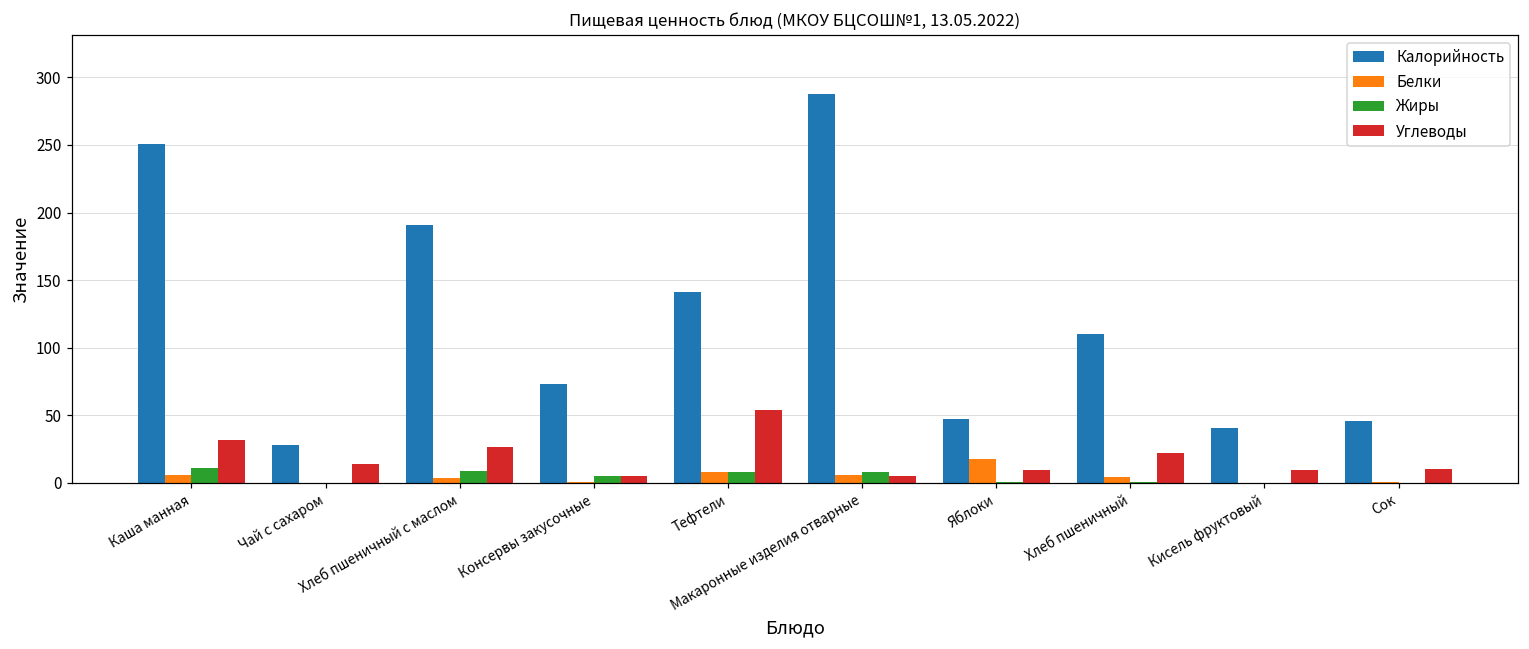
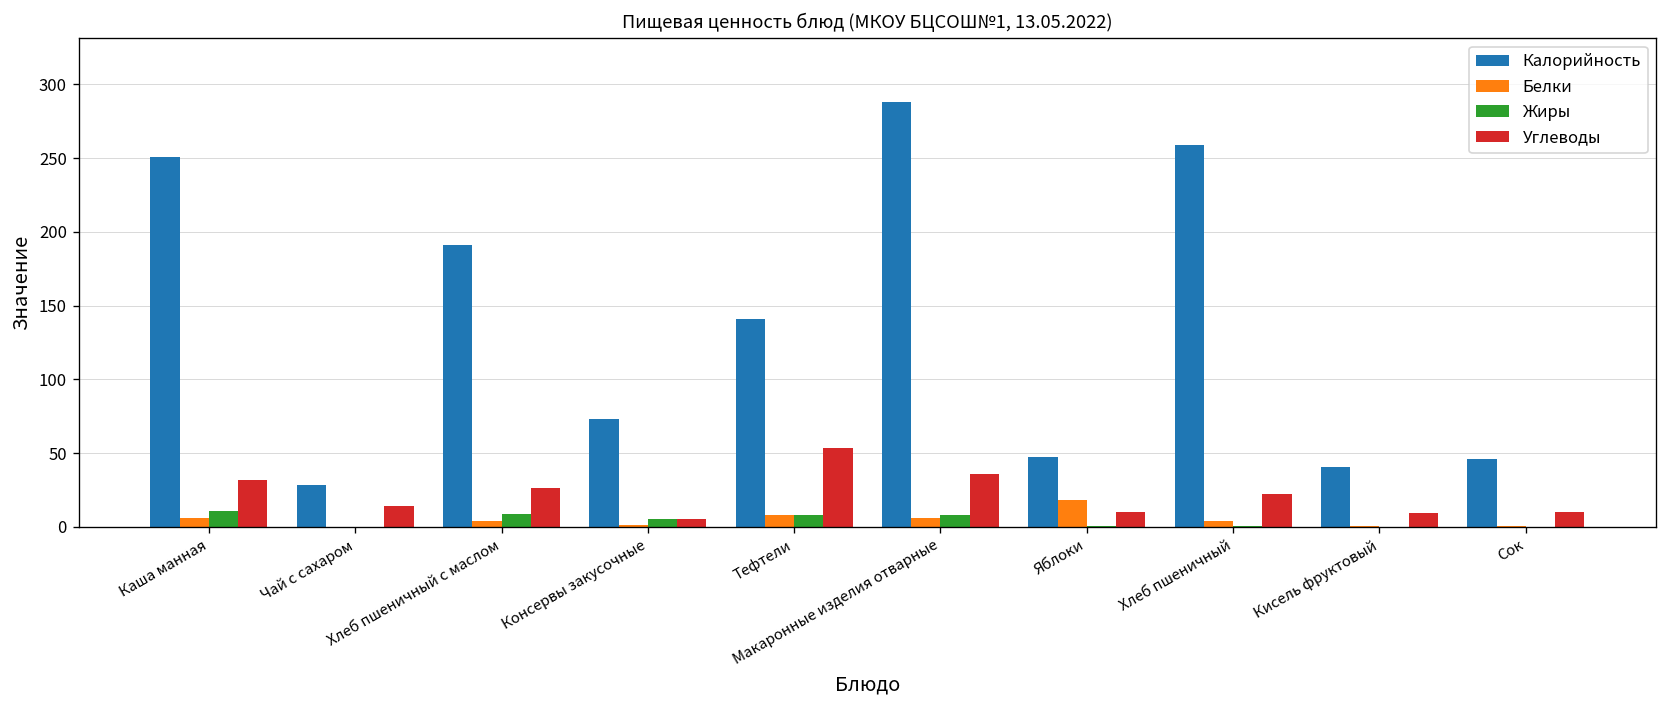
Углеводы, Макаронные изделия отварные: 5 -> 36
Калорийность, Хлеб пшеничный: 110 -> 259
